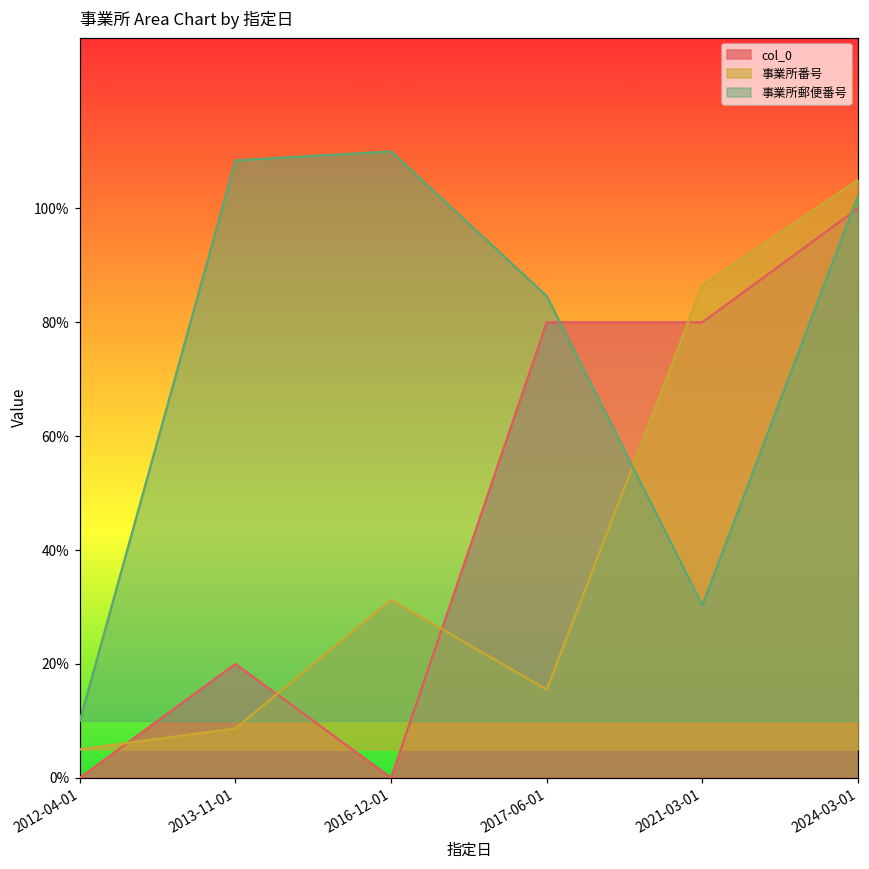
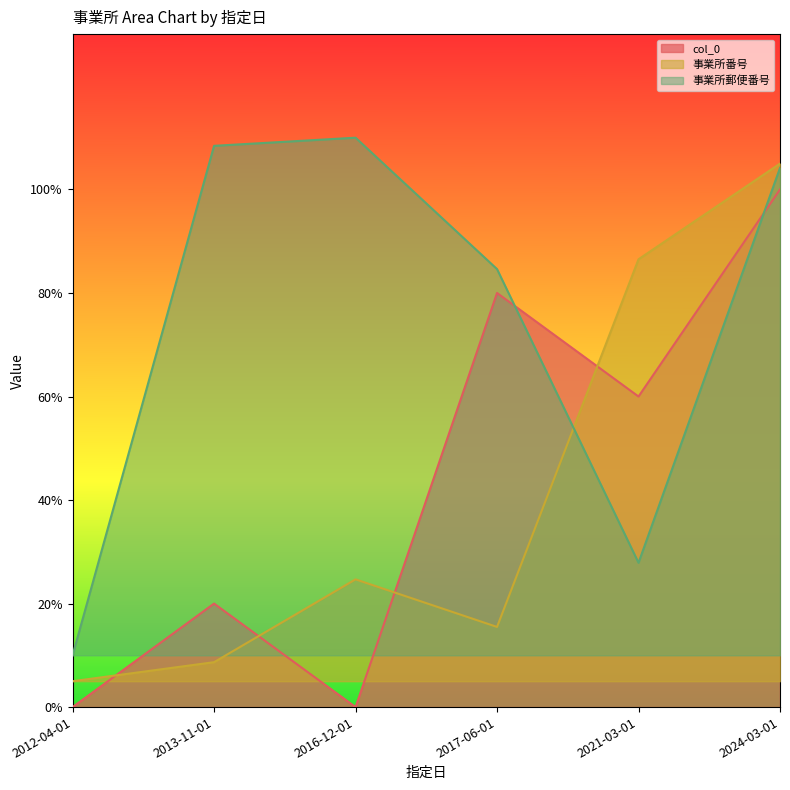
事業所番号, 2016-12-01: 31% -> 25%
col_0, 2021-03-01: 80% -> 60%
事業所郵便番号, 2021-03-01: 30% -> 28%
事業所郵便番号, 2024-03-01: 102% -> 104%
